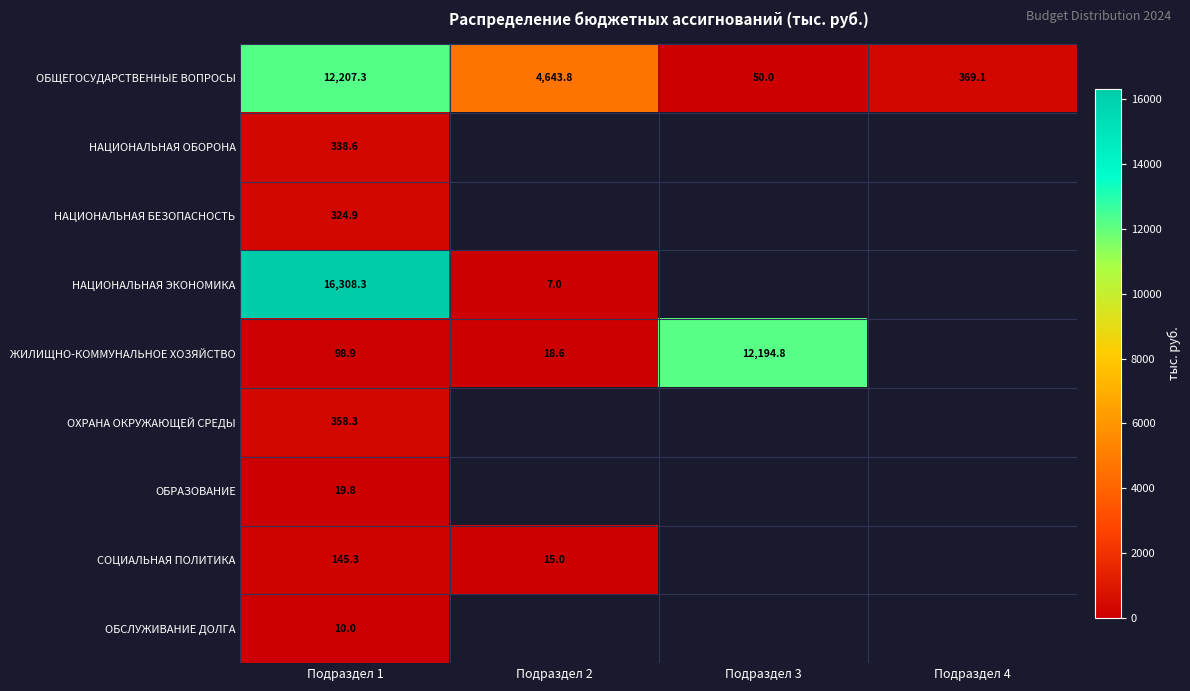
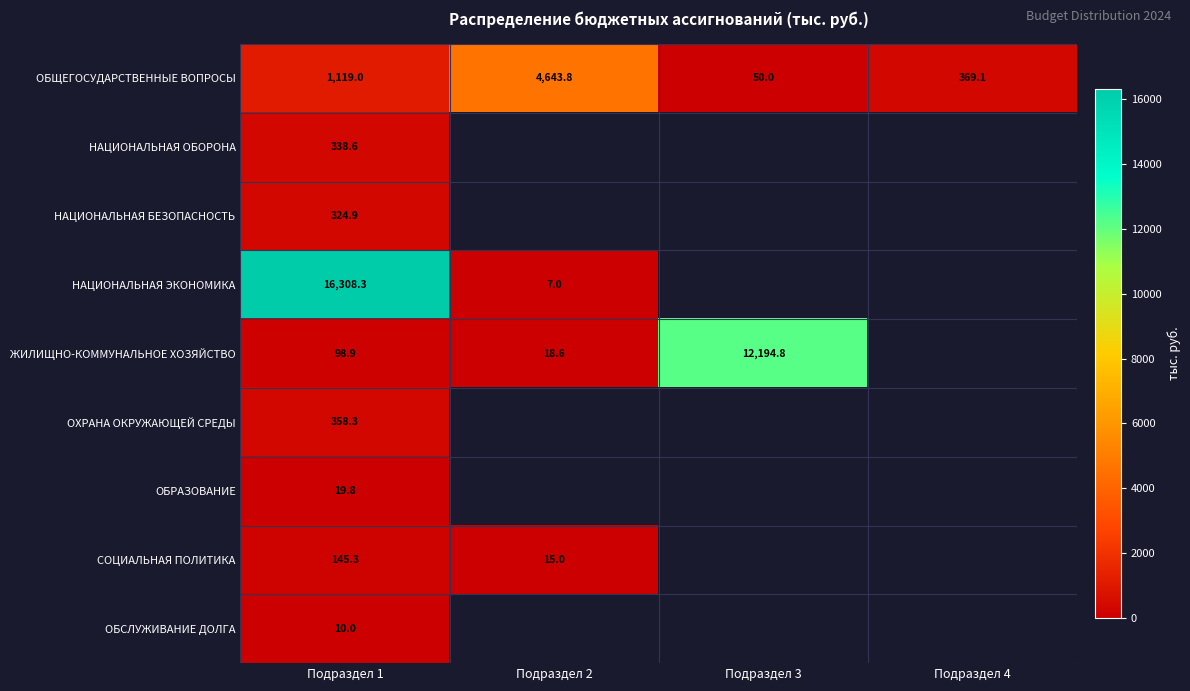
ОБЩЕГОСУДАРСТВЕННЫЕ ВОПРОСЫ, Подраздел 1: 12,207.3 -> 1,119.0
